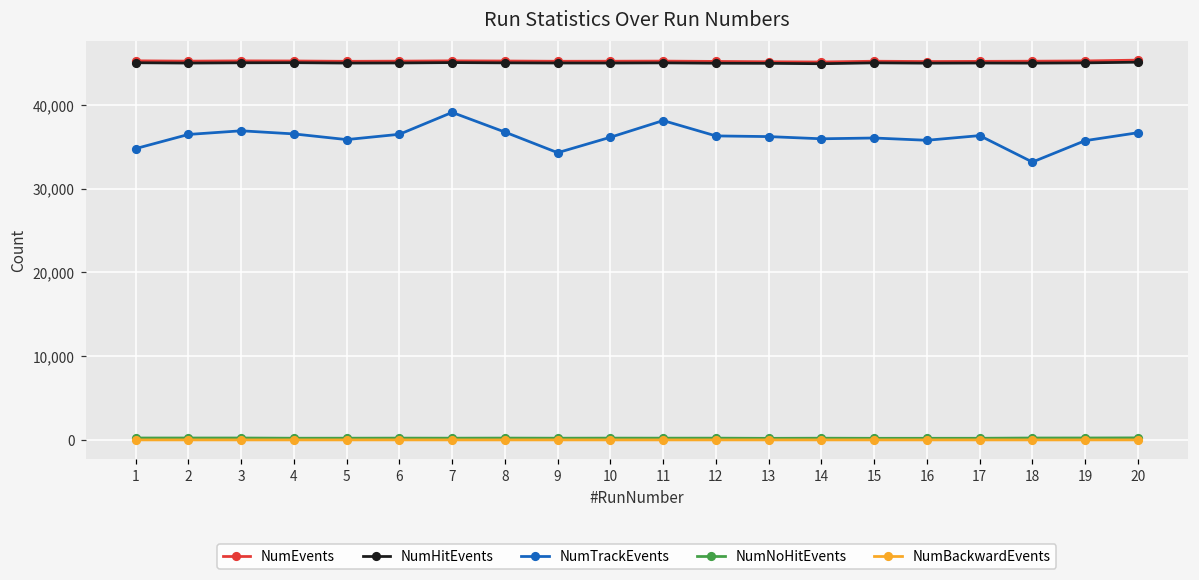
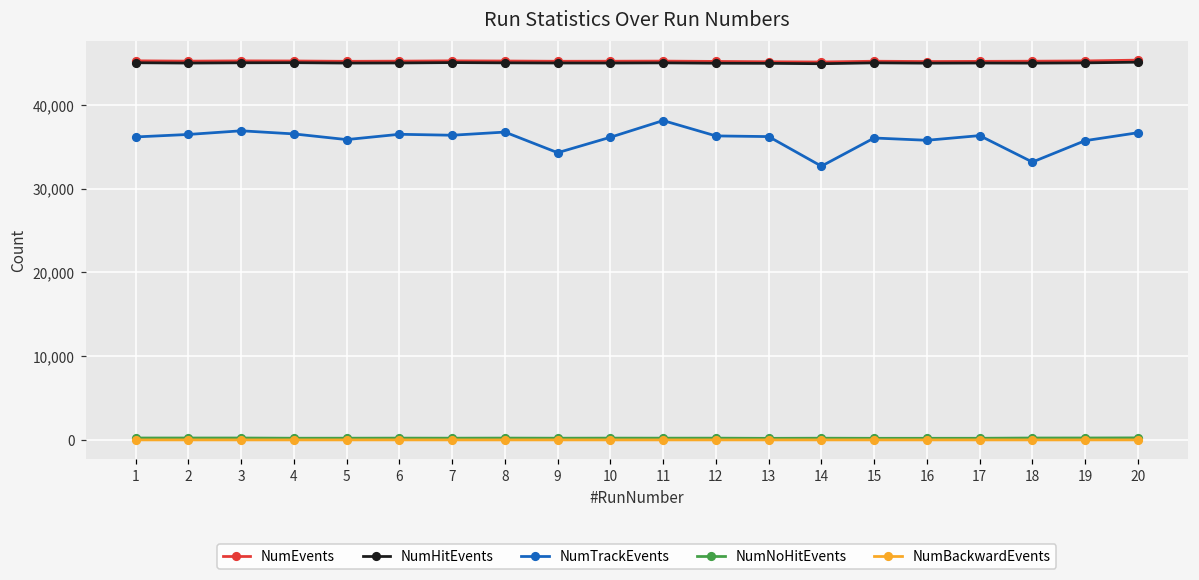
NumTrackEvents, 1: 35,000 -> 36,000
NumTrackEvents, 7: 39,000 -> 36,000
NumTrackEvents, 14: 36,000 -> 33,000
